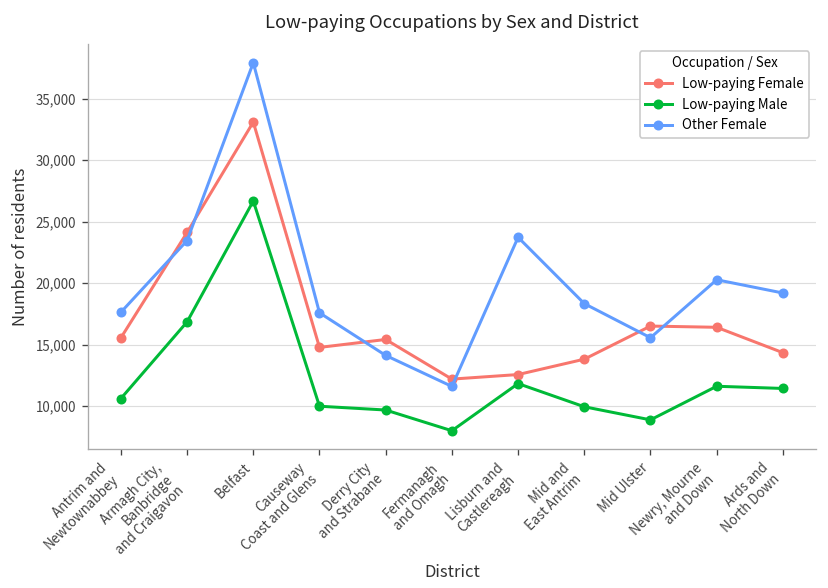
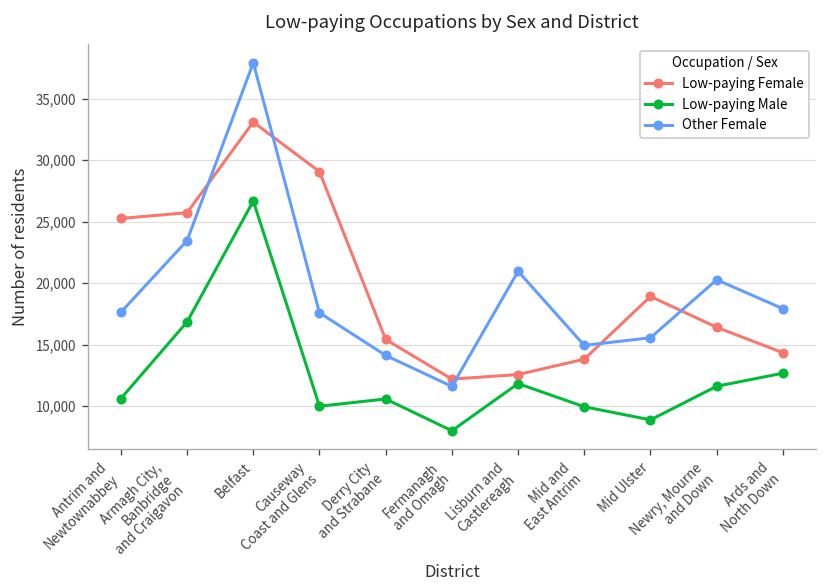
Low-paying Female, Antrim and Newtownabbey: 15,500 -> 25,300
Low-paying Female, Armagh City, Banbridge and Craigavon: 24,100 -> 25,700
Low-paying Female, Causeway Coast and Glens: 14,800 -> 29,100
Low-paying Male, Derry City and Strabane: 9,700 -> 10,600
Other Female, Lisburn and Castlereagh: 23,700 -> 21,000
Other Female, Mid and East Antrim: 18,300 -> 14,900
Low-paying Female, Mid Ulster: 16,500 -> 18,900
Low-paying Male, Ards and North Down: 11,400 -> 12,700
Other Female, Ards and North Down: 19,200 -> 17,900
